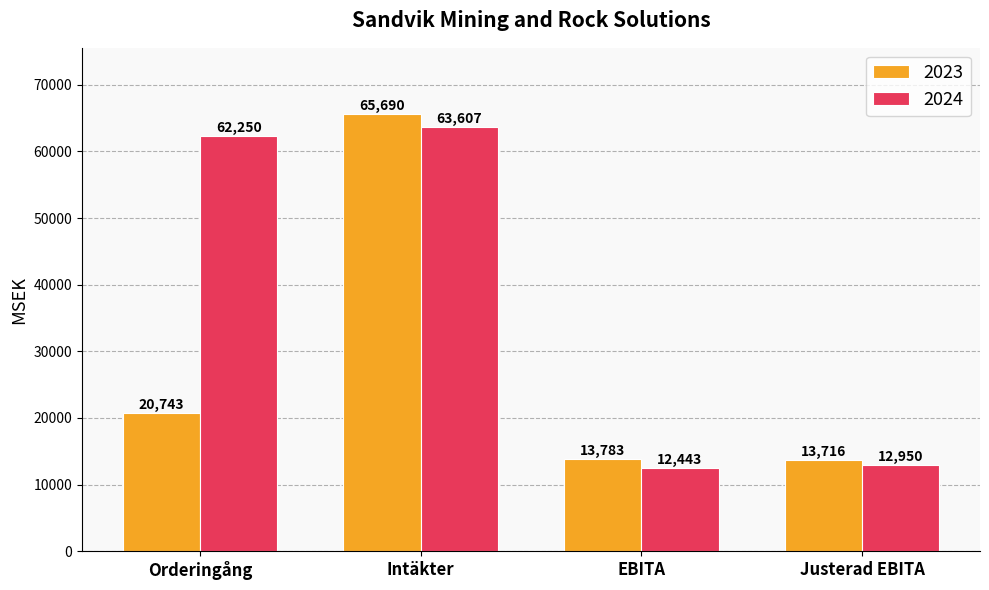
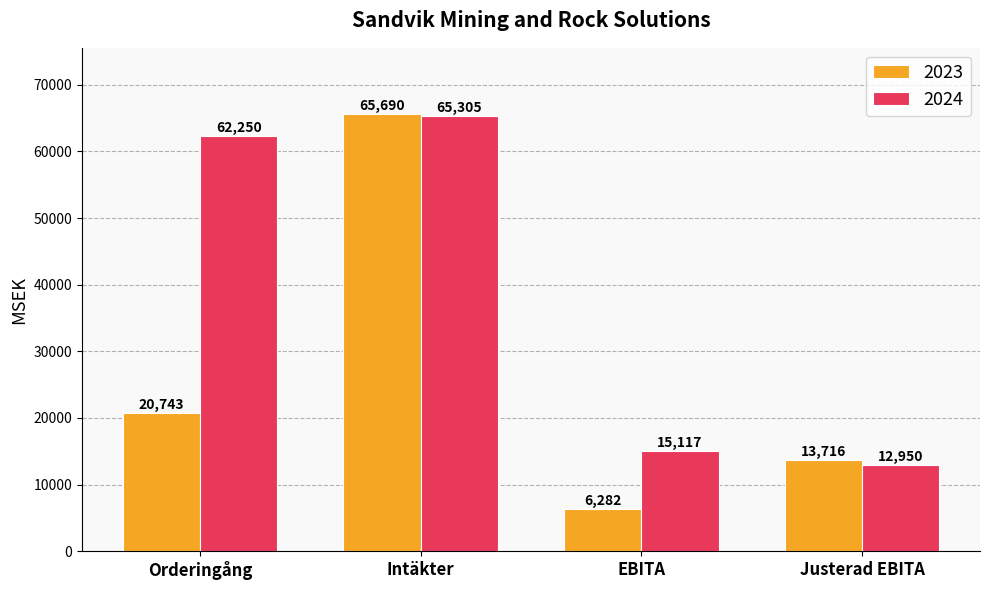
2024, Intäkter: 63,607 -> 65,305
2023, EBITA: 13,783 -> 6,282
2024, EBITA: 12,443 -> 15,117
